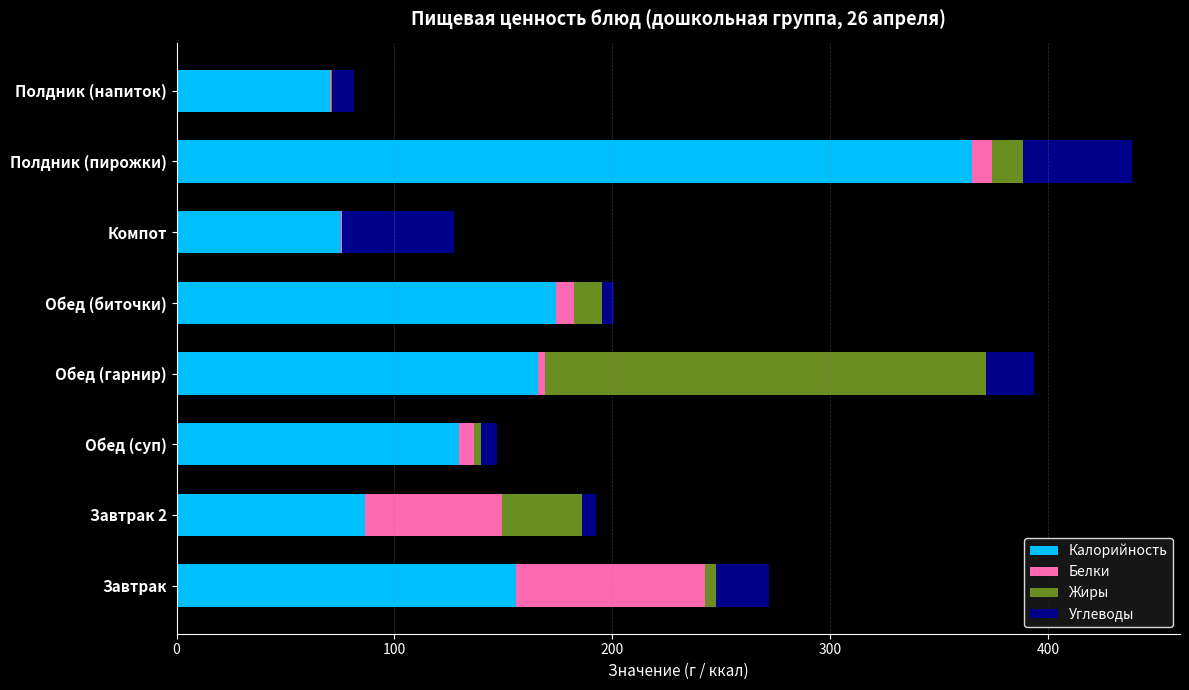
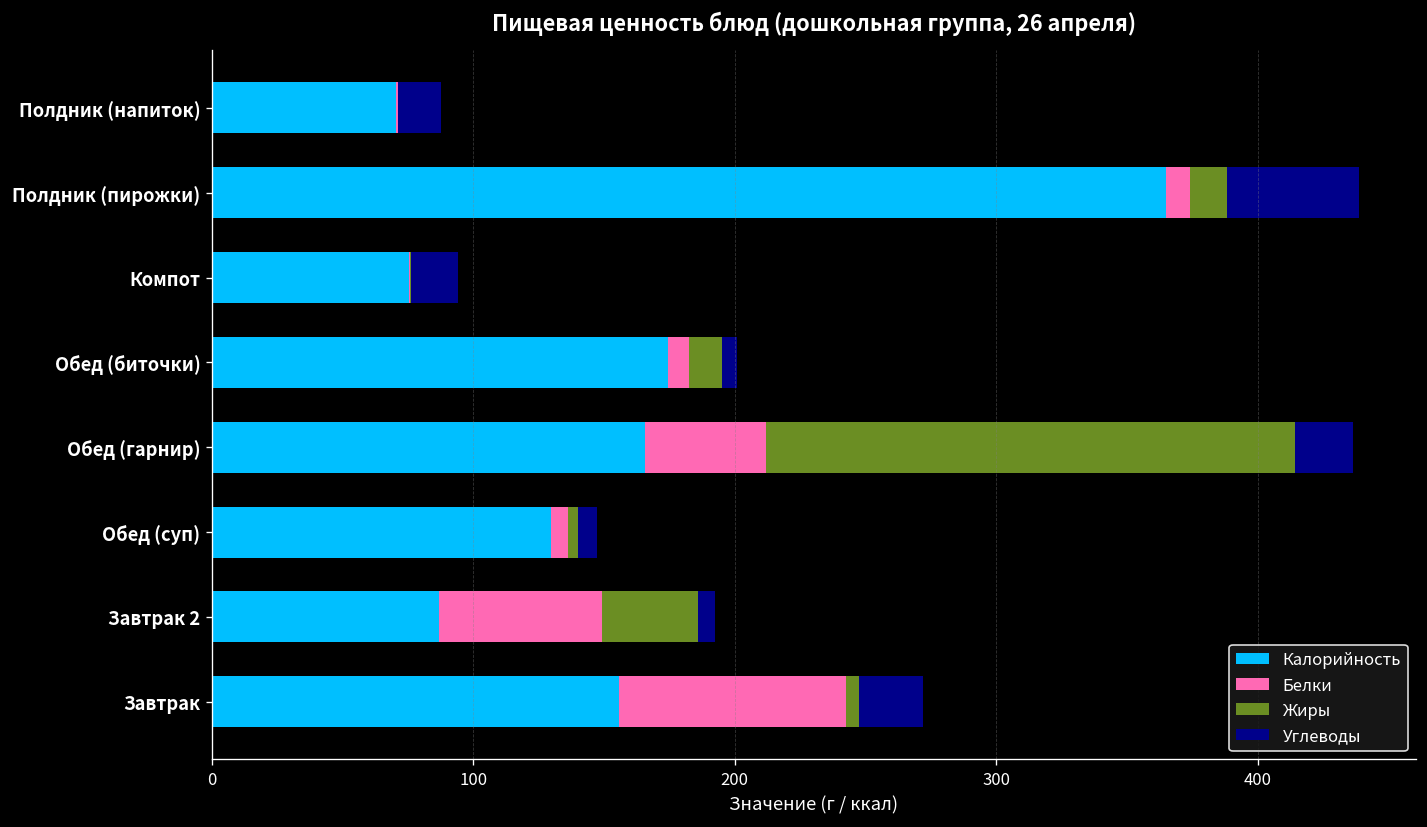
Углеводы, Полдник (напиток): 10 -> 16
Углеводы, Компот: 51 -> 18
Белки, Обед (гарнир): 3 -> 46
